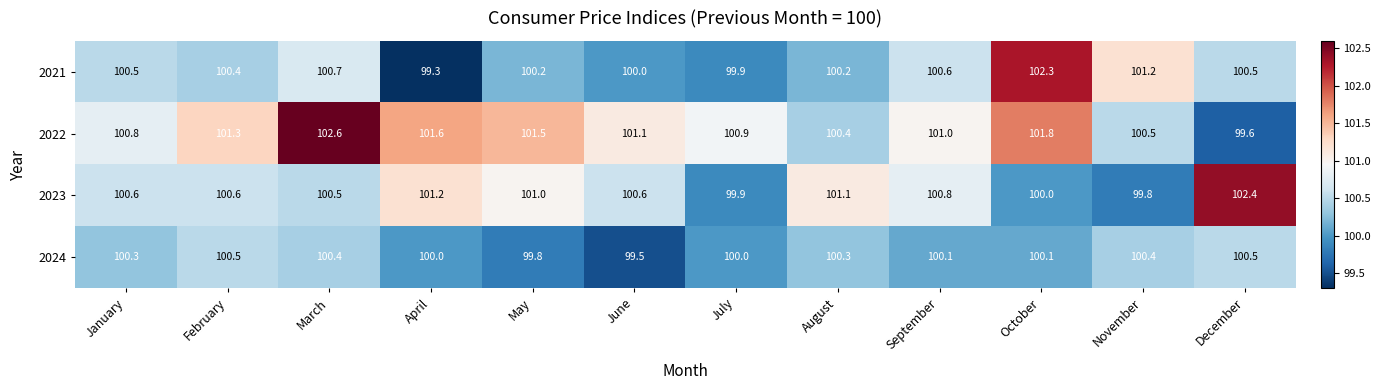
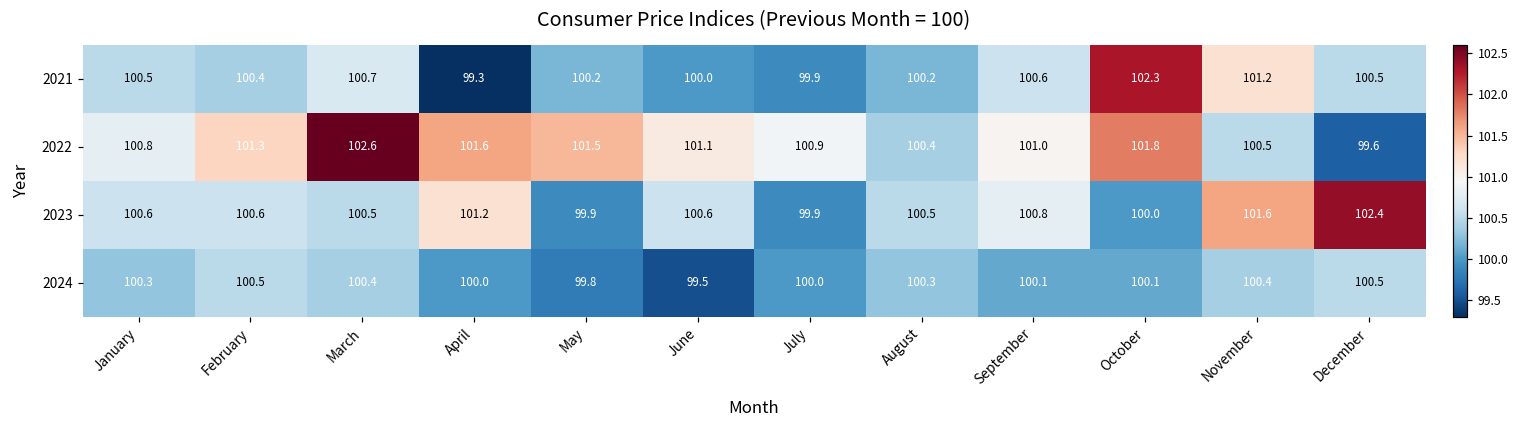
2023, May: 101.0 -> 99.9
2023, August: 101.1 -> 100.5
2023, November: 99.8 -> 101.6
